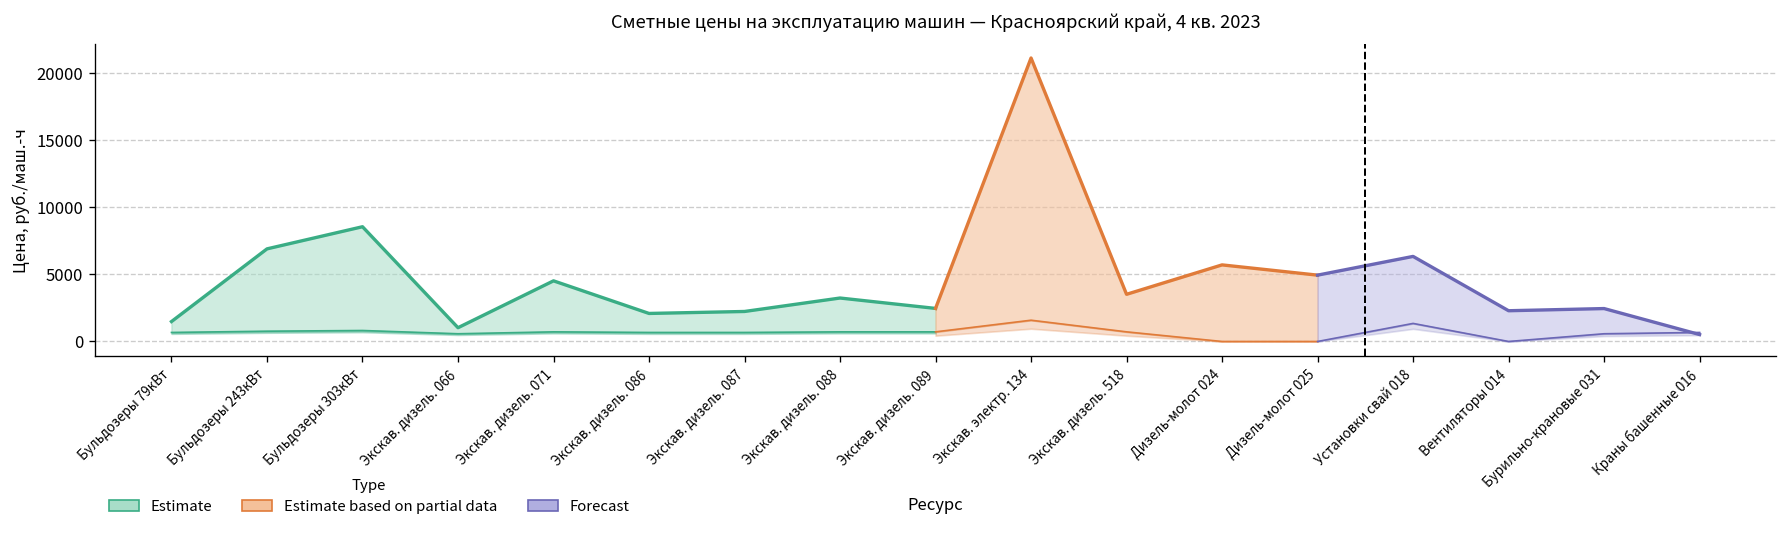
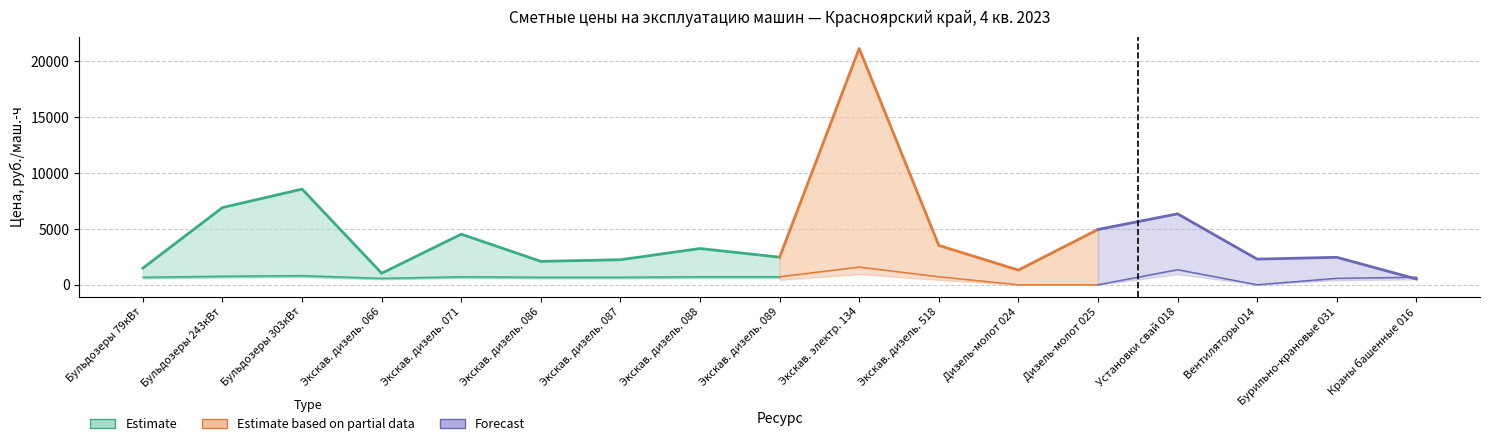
Estimate based on partial data, Дизель-молот 024: 5700 -> 1300
